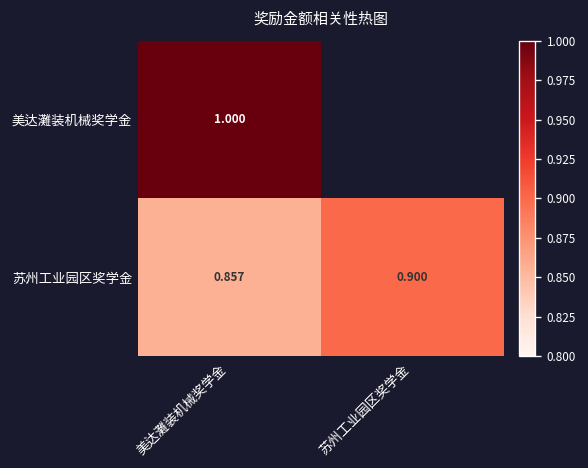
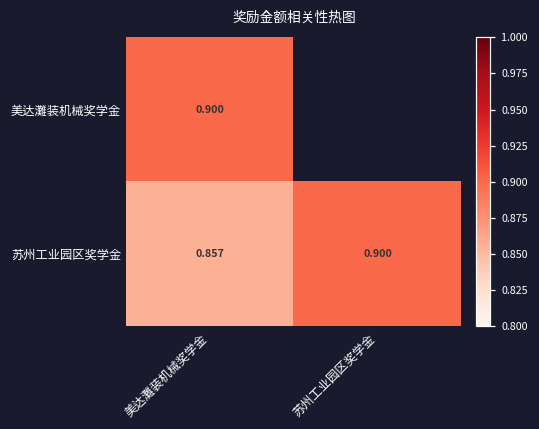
美达灘装机械奖学金, 美达灘装机械奖学金: 1.000 -> 0.900
